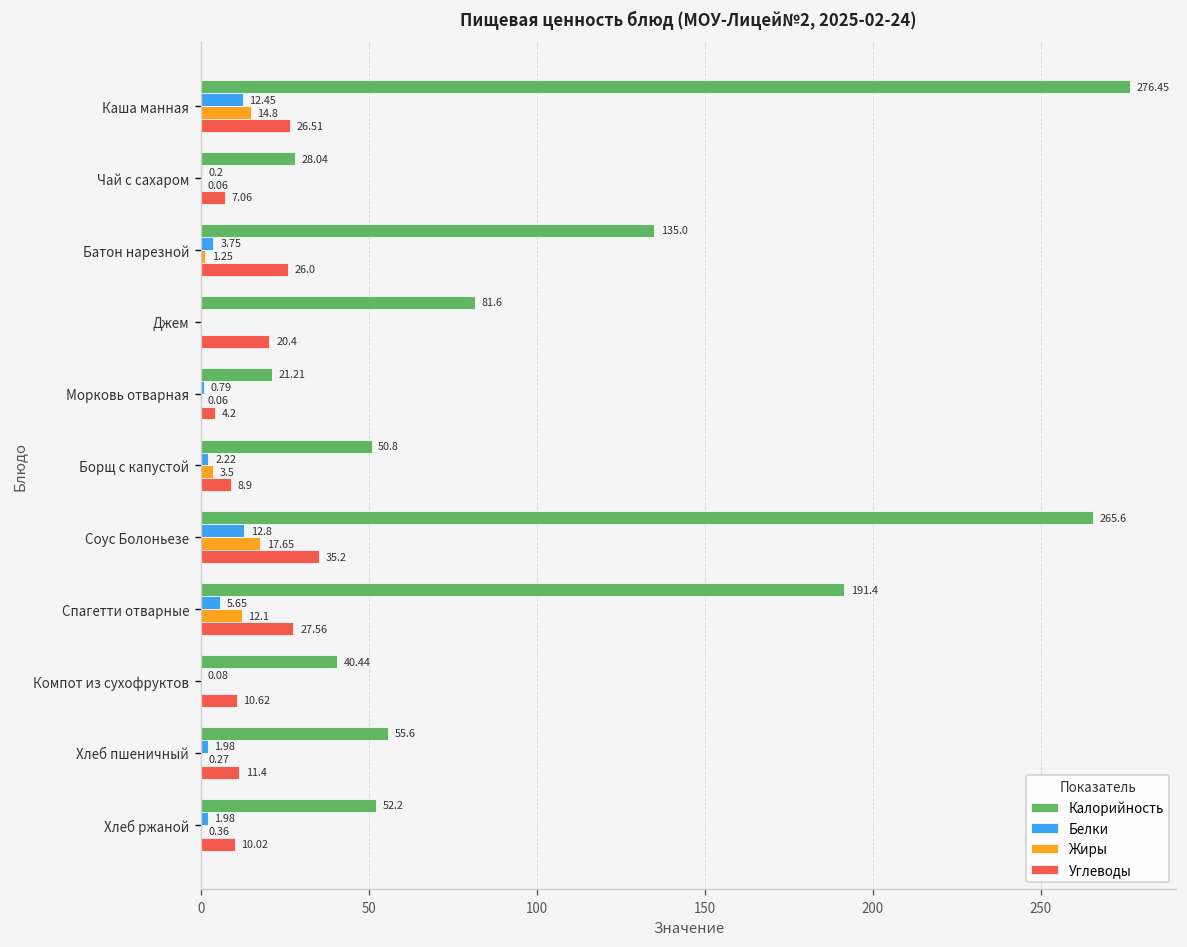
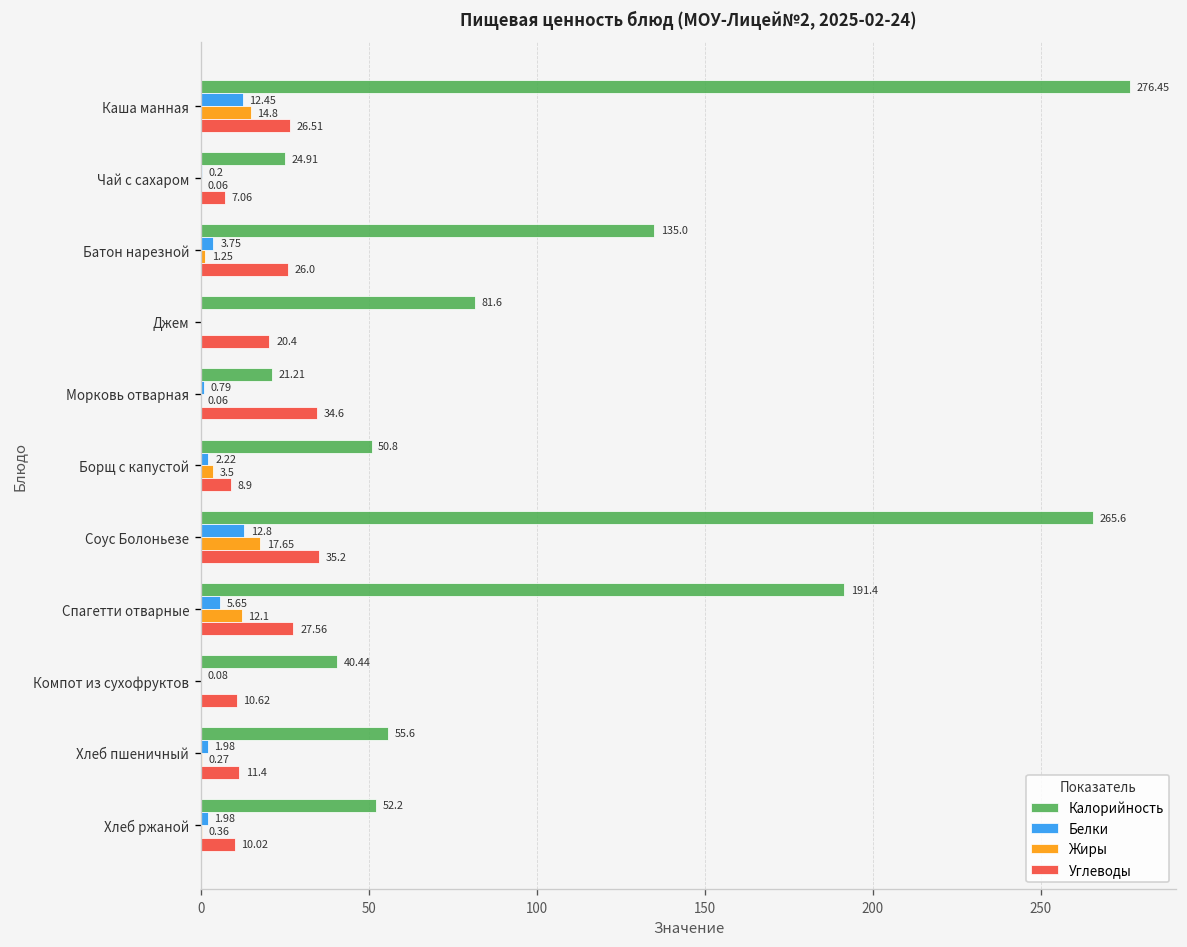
Калорийность, Чай с сахаром: 28.04 -> 24.91
Углеводы, Морковь отварная: 4.2 -> 34.6
